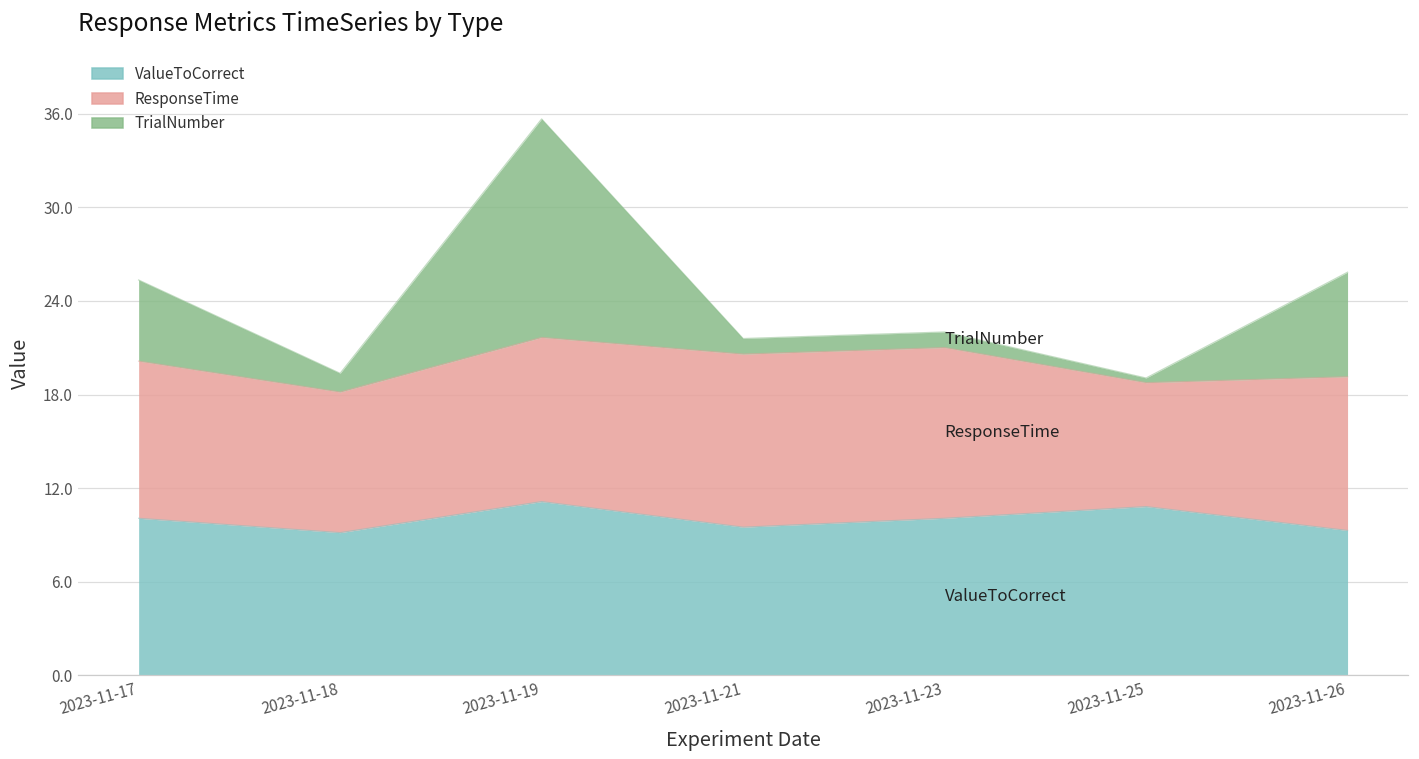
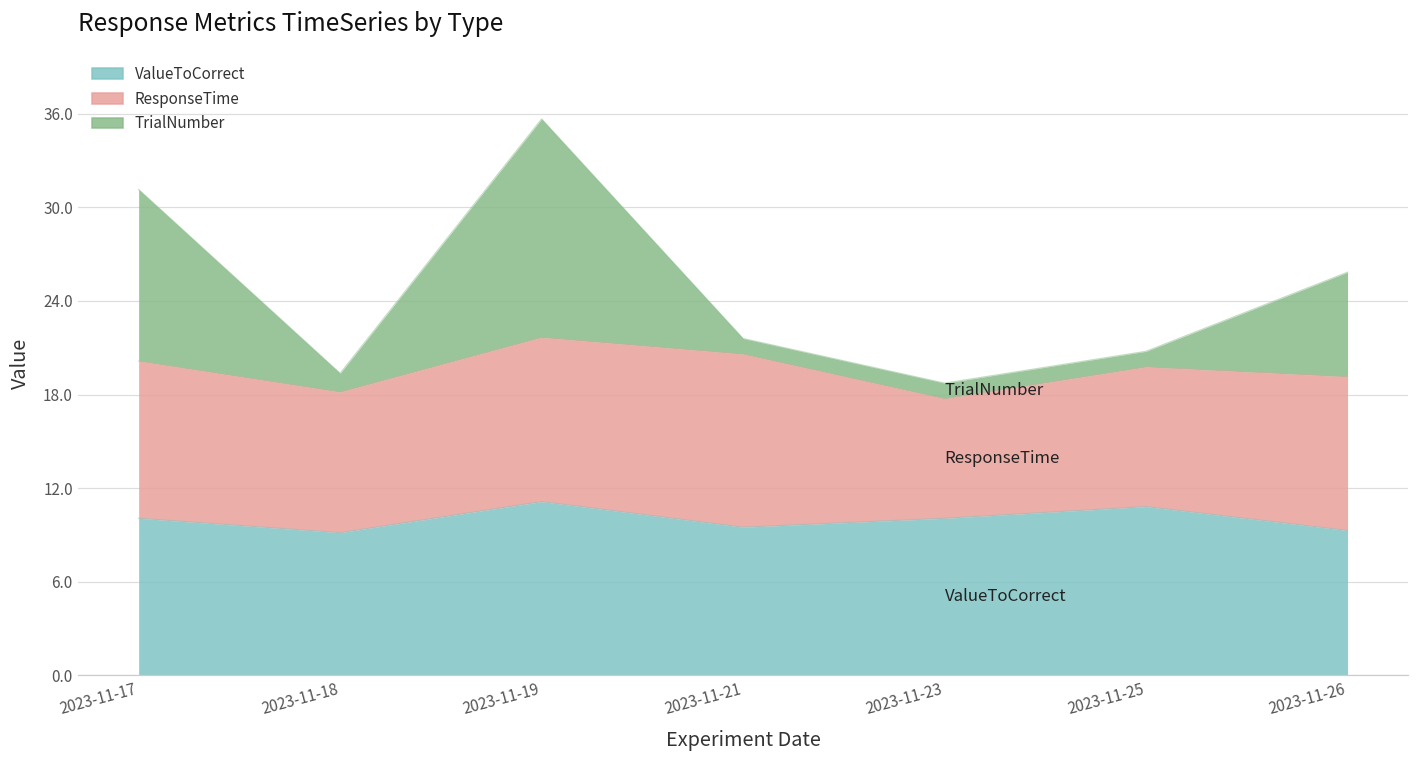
TrialNumber, 2023-11-17: 5.2 -> 11.0
ResponseTime, 2023-11-23: 10.9 -> 7.7
ResponseTime, 2023-11-25: 7.9 -> 9.0
TrialNumber, 2023-11-25: 0.3 -> 1.0
